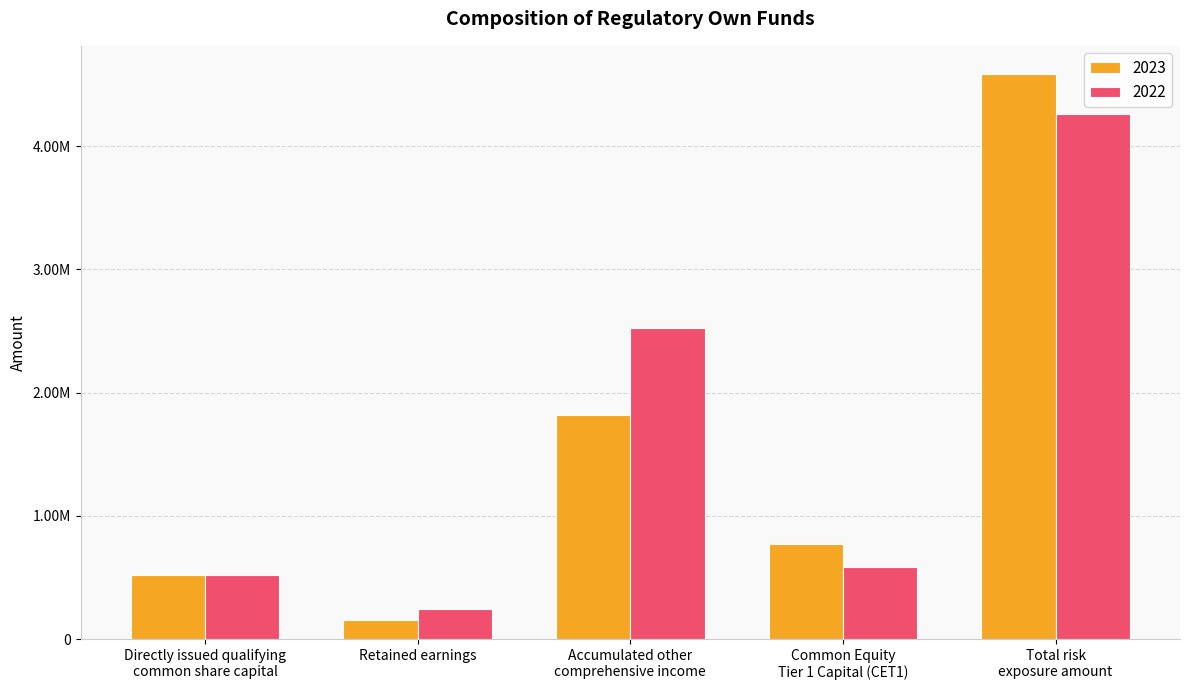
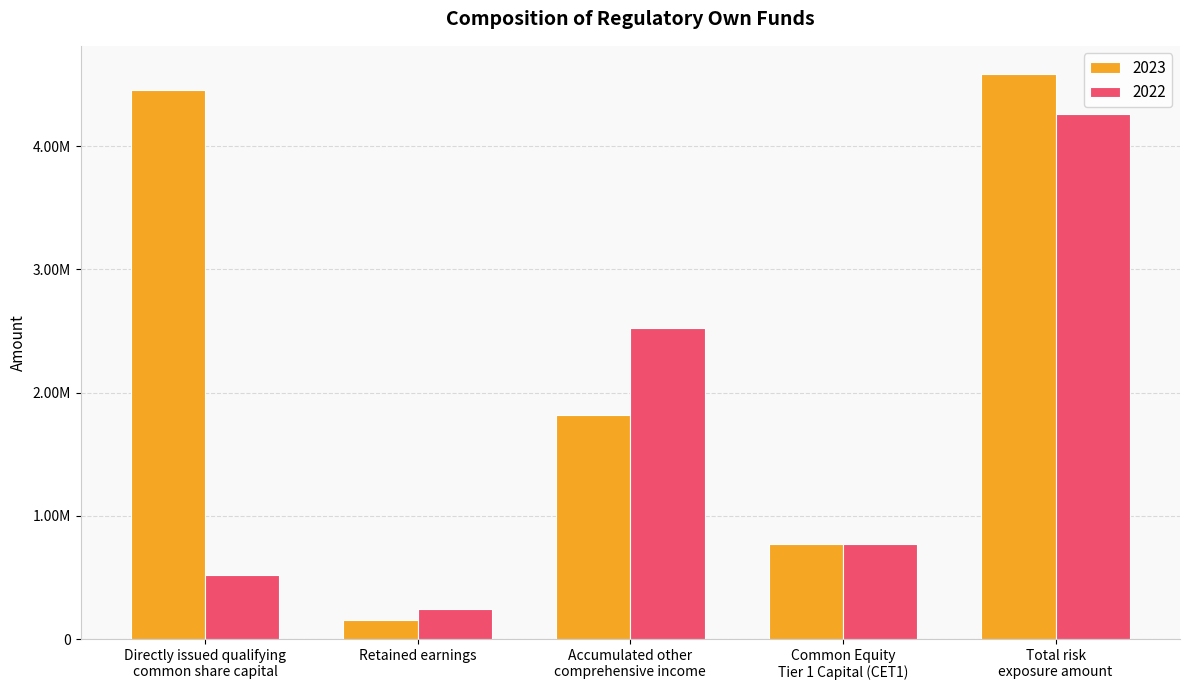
2023, Directly issued qualifying common share capital: 520000 -> 4450000
2022, Common Equity Tier 1 Capital (CET1): 580000 -> 780000
